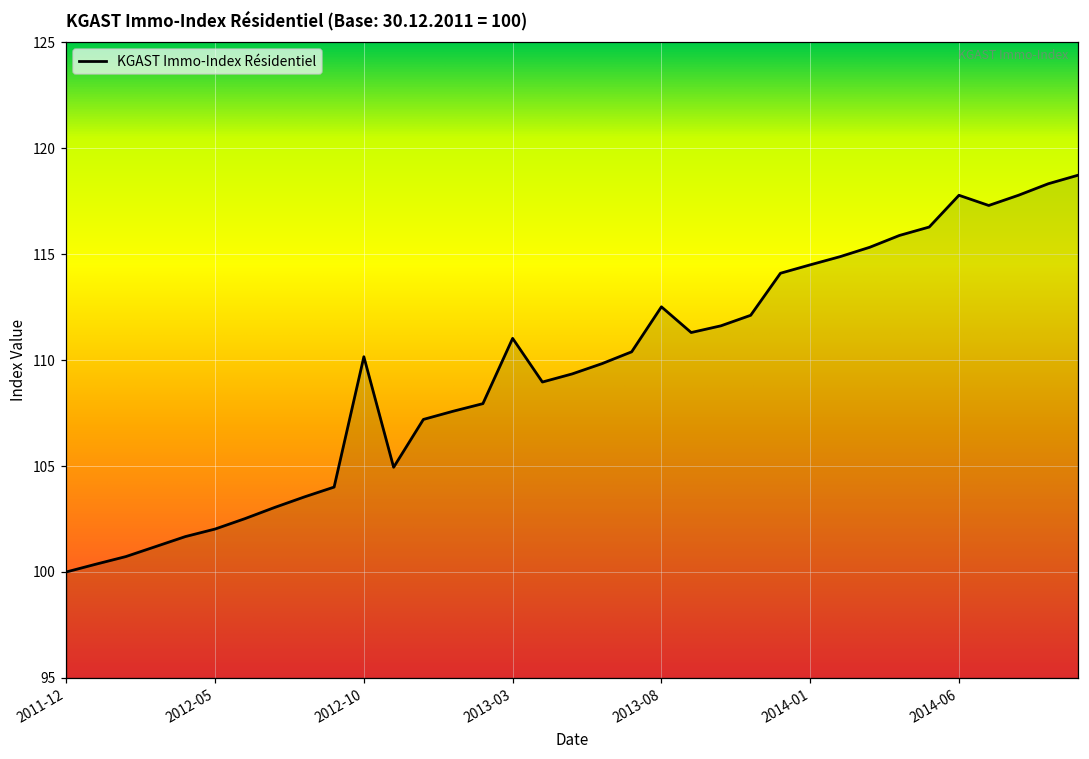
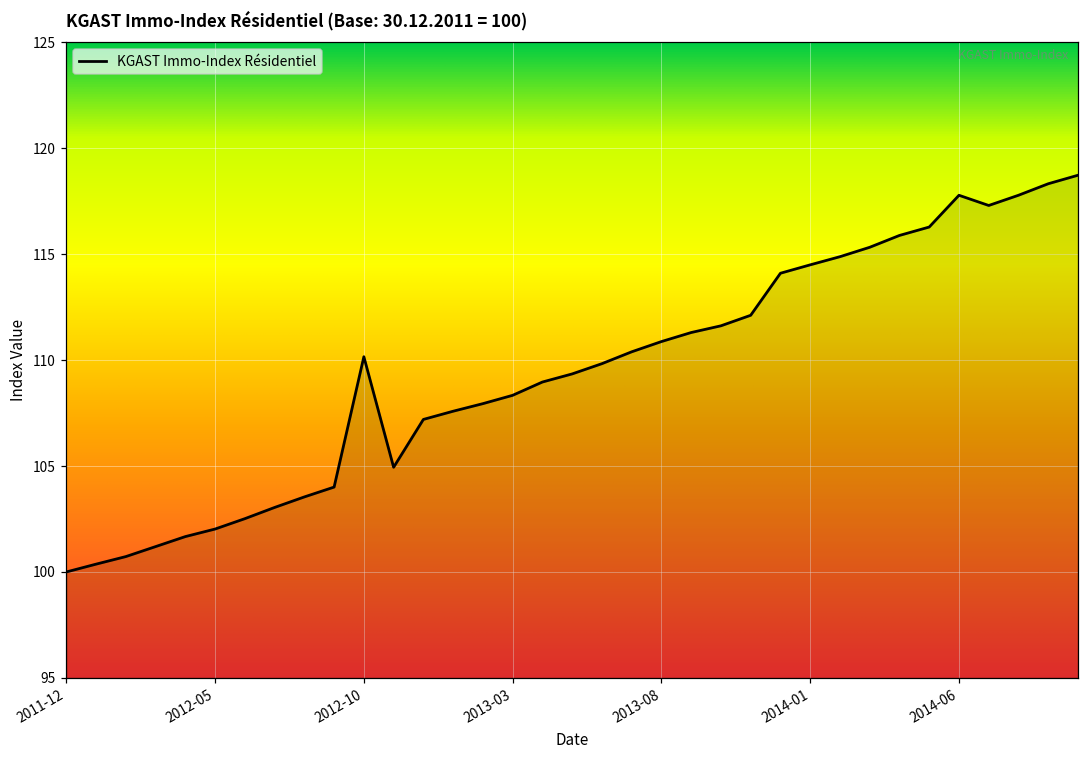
2013-03: 111.0 -> 108.3
2013-08: 112.5 -> 110.9
